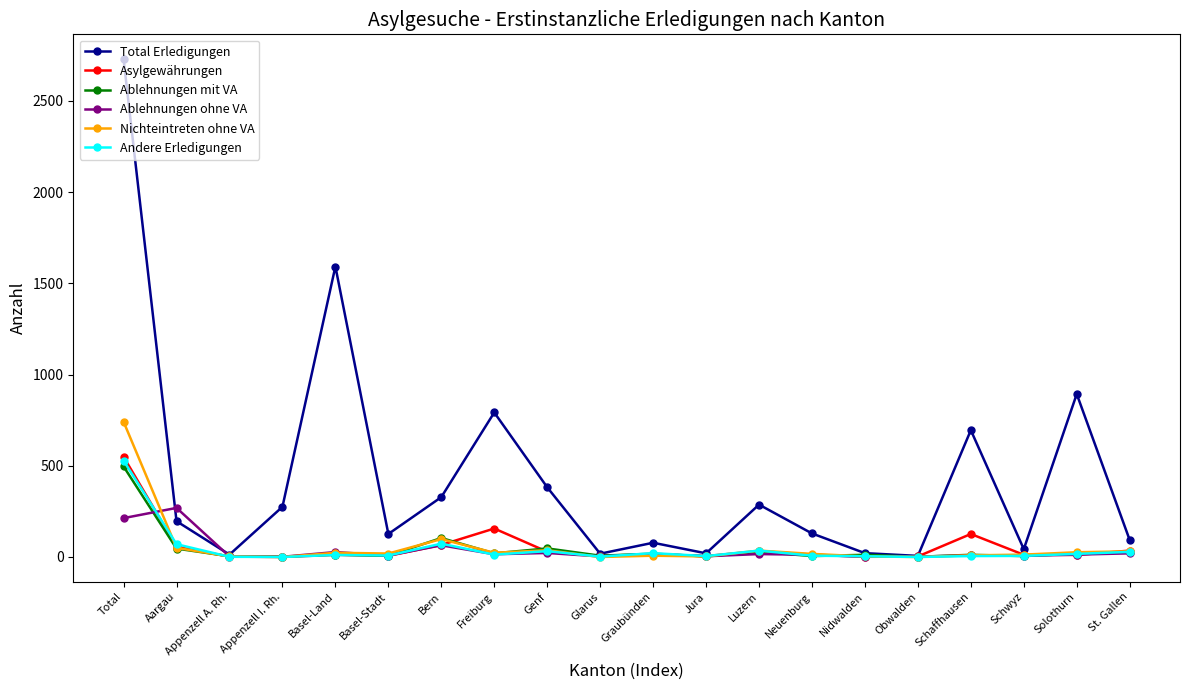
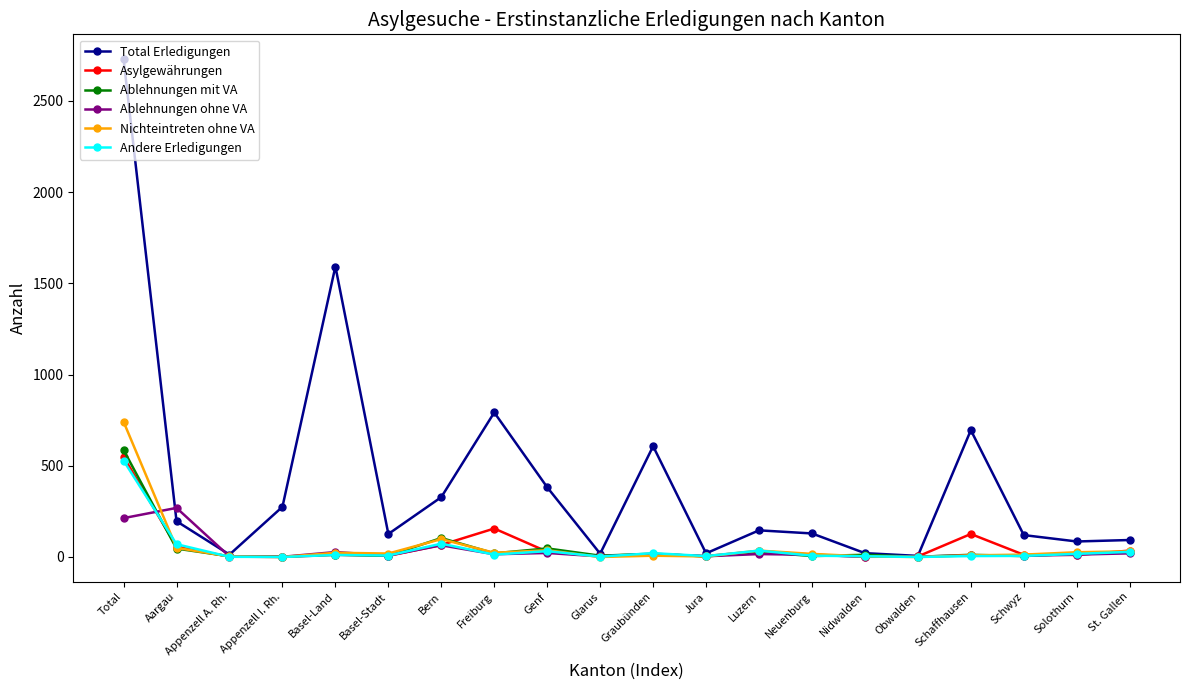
Ablehnungen mit VA, Total: 500 -> 590
Total Erledigungen, Graubünden: 80 -> 610
Total Erledigungen, Luzern: 290 -> 150
Total Erledigungen, Schwyz: 40 -> 120
Total Erledigungen, Solothurn: 890 -> 90
